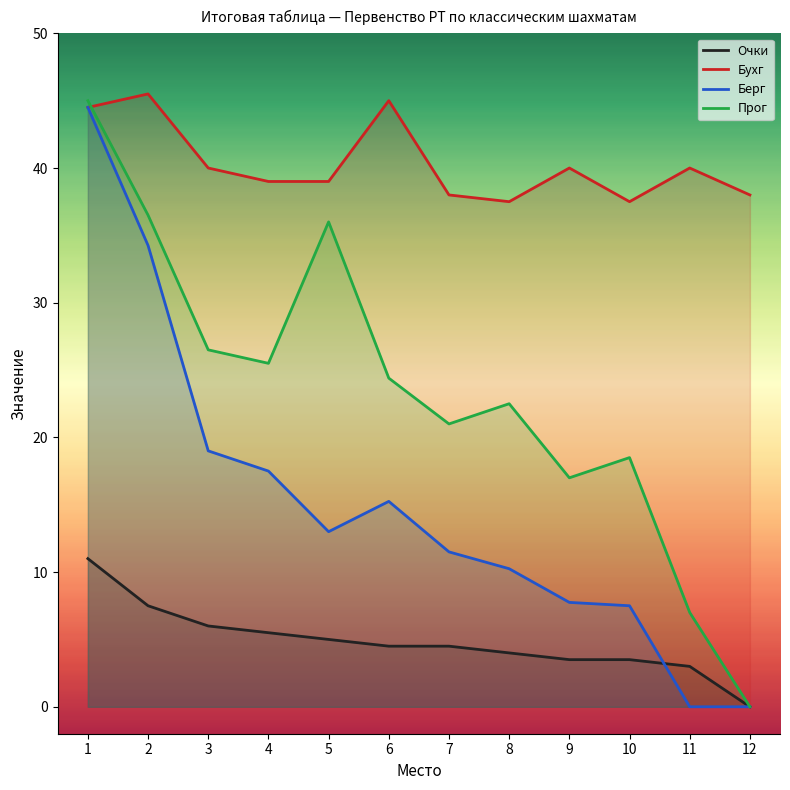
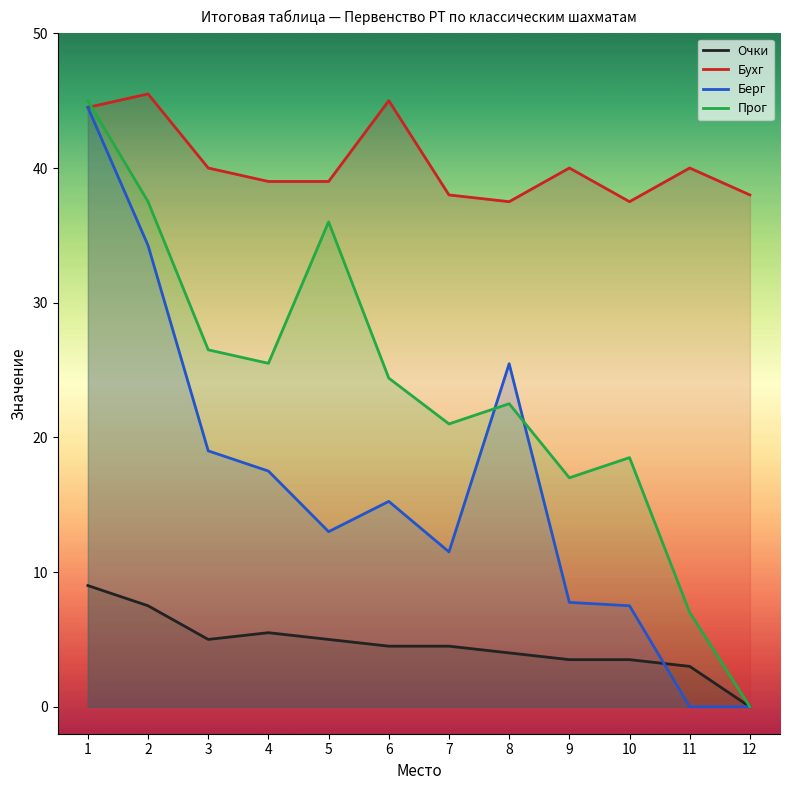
Очки, 1: 11 -> 9
Прог, 2: 36.5 -> 37.5
Очки, 3: 6 -> 5
Берг, 8: 10.3 -> 25.5
